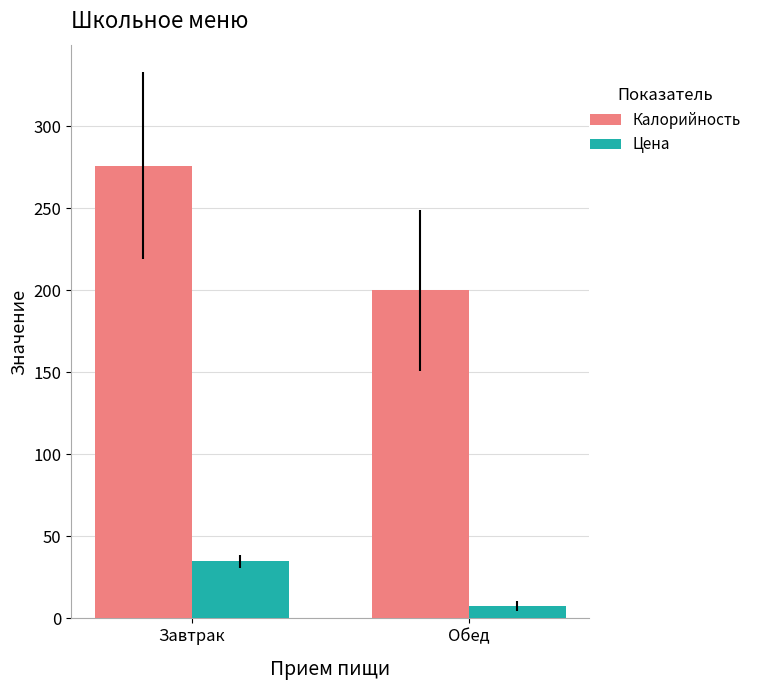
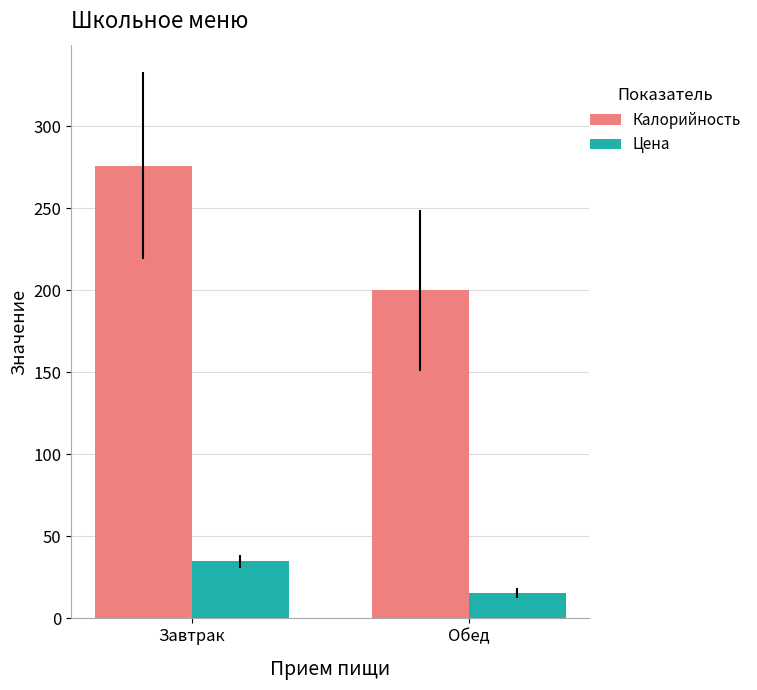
Цена, Обед: 7 -> 16
